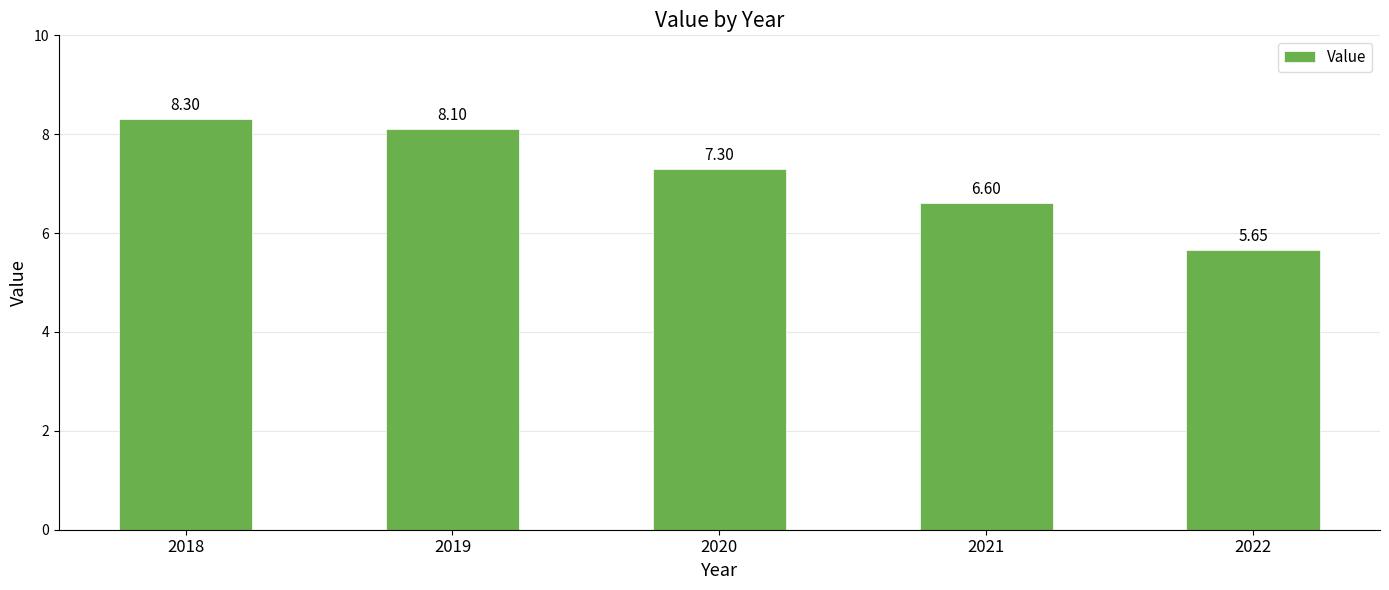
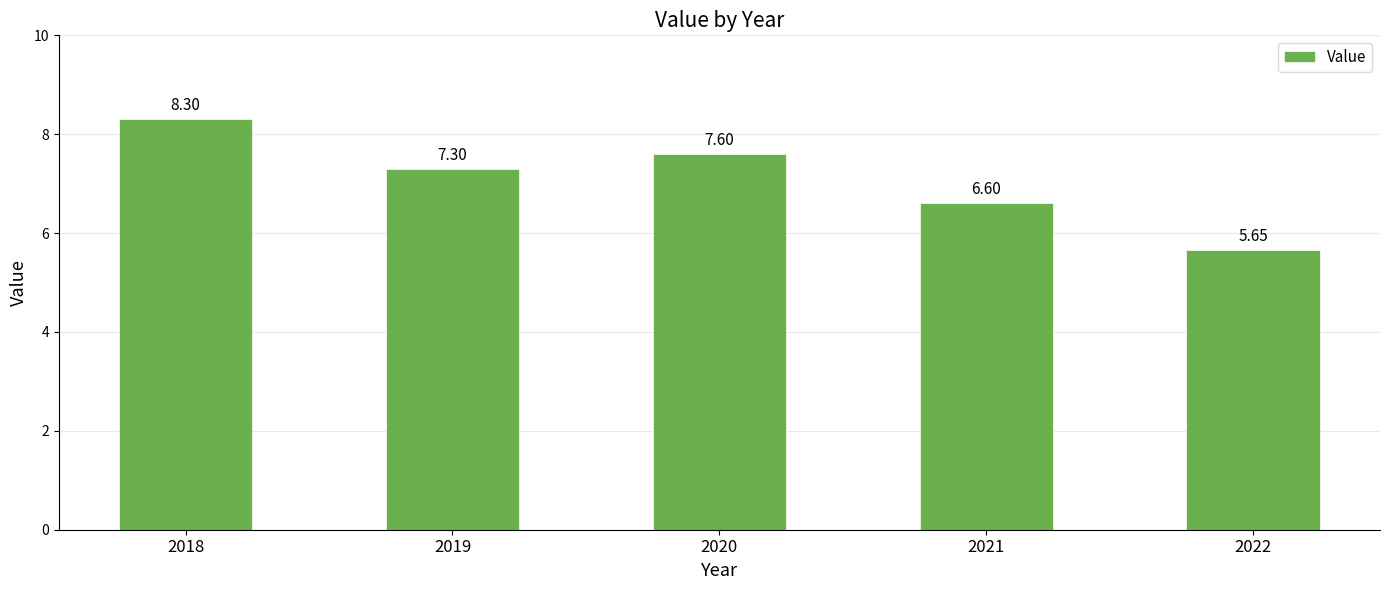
2019: 8.10 -> 7.30
2020: 7.30 -> 7.60
